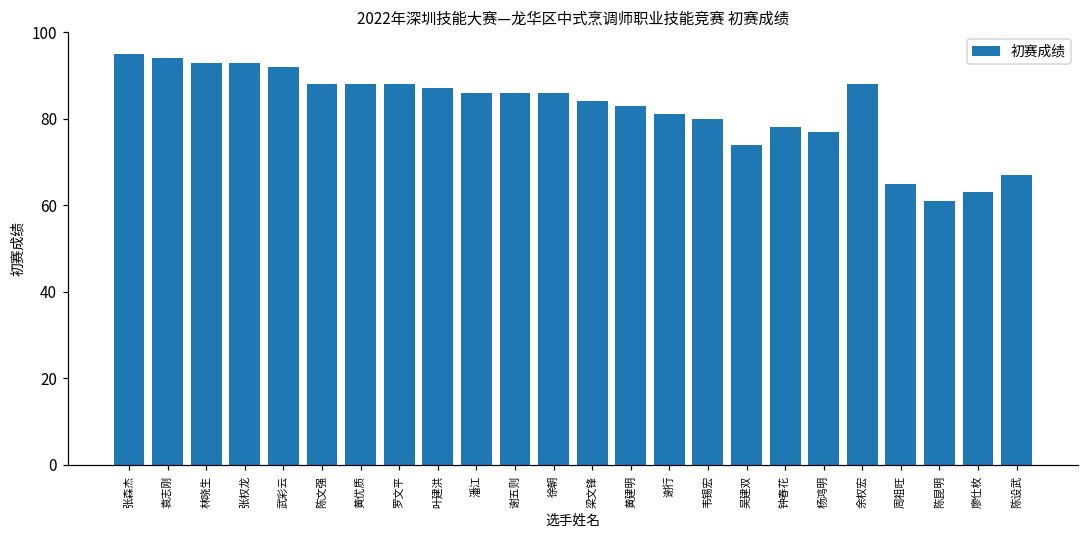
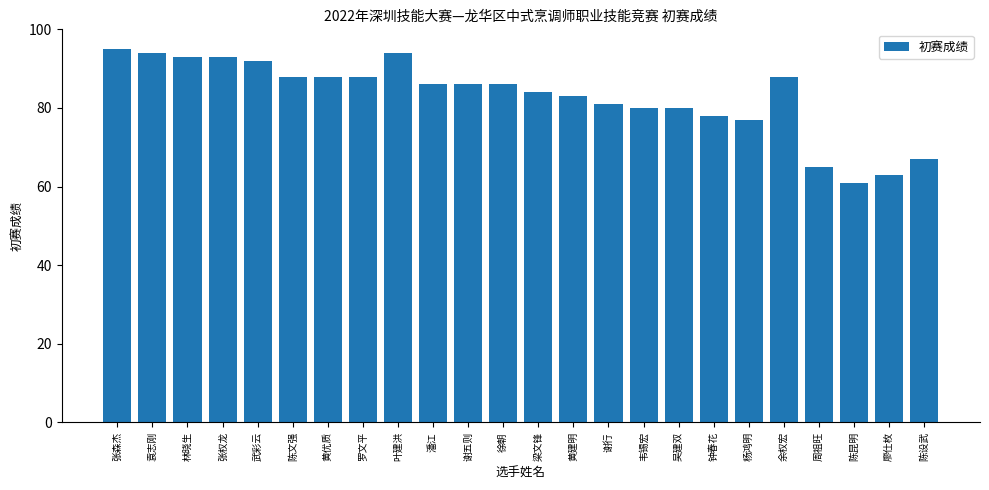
叶建洪: 87 -> 94
吴建双: 74 -> 80
